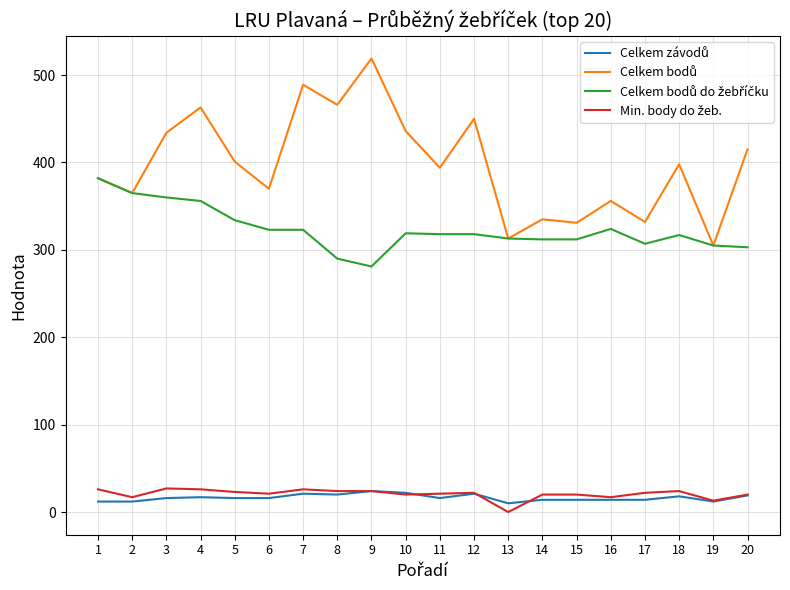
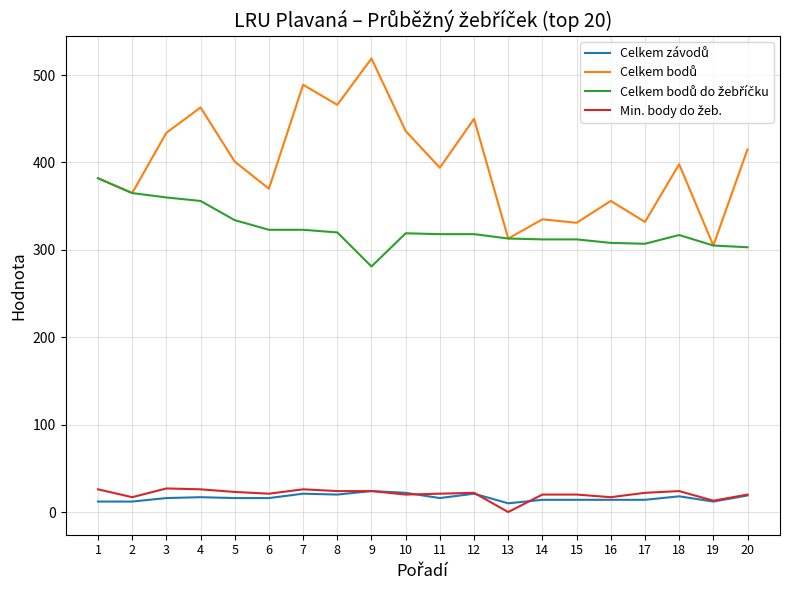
Celkem bodů do žebříčku, 8: 290 -> 320
Celkem bodů do žebříčku, 16: 320 -> 310
